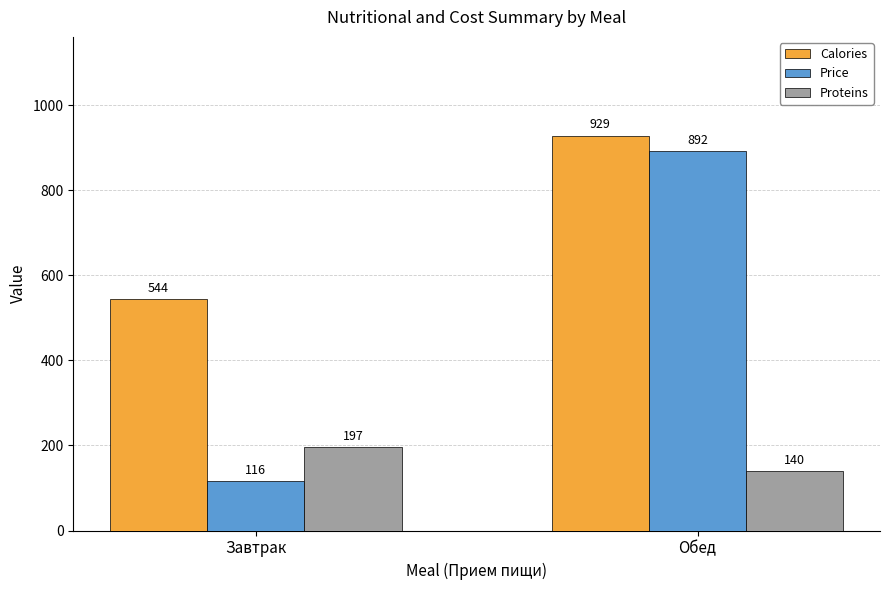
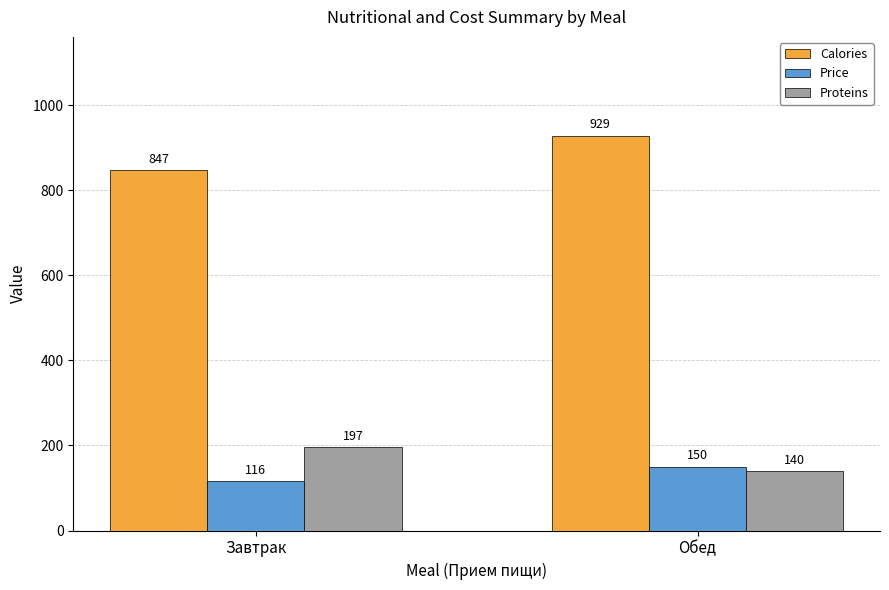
Calories, Завтрак: 544 -> 847
Price, Обед: 892 -> 150
